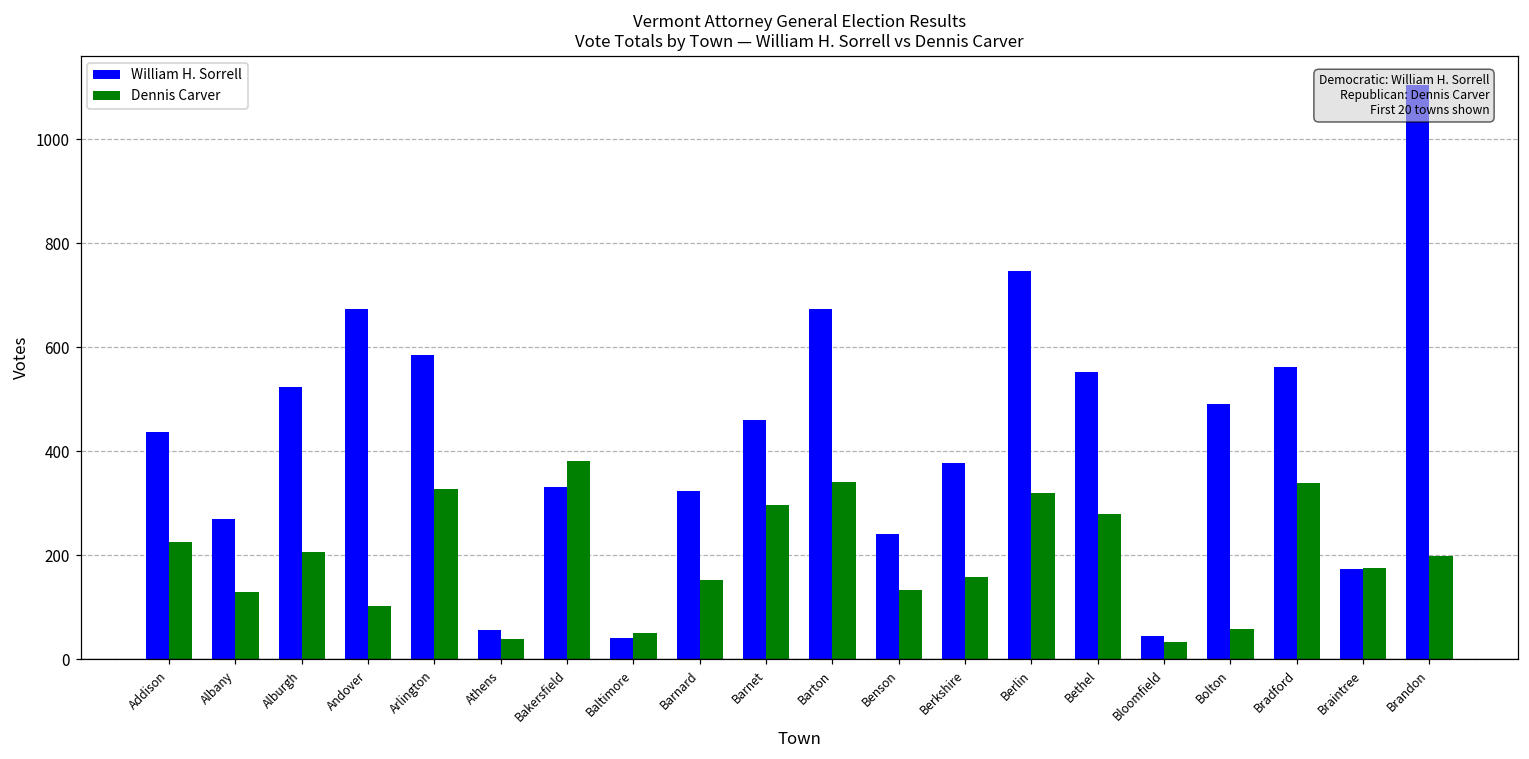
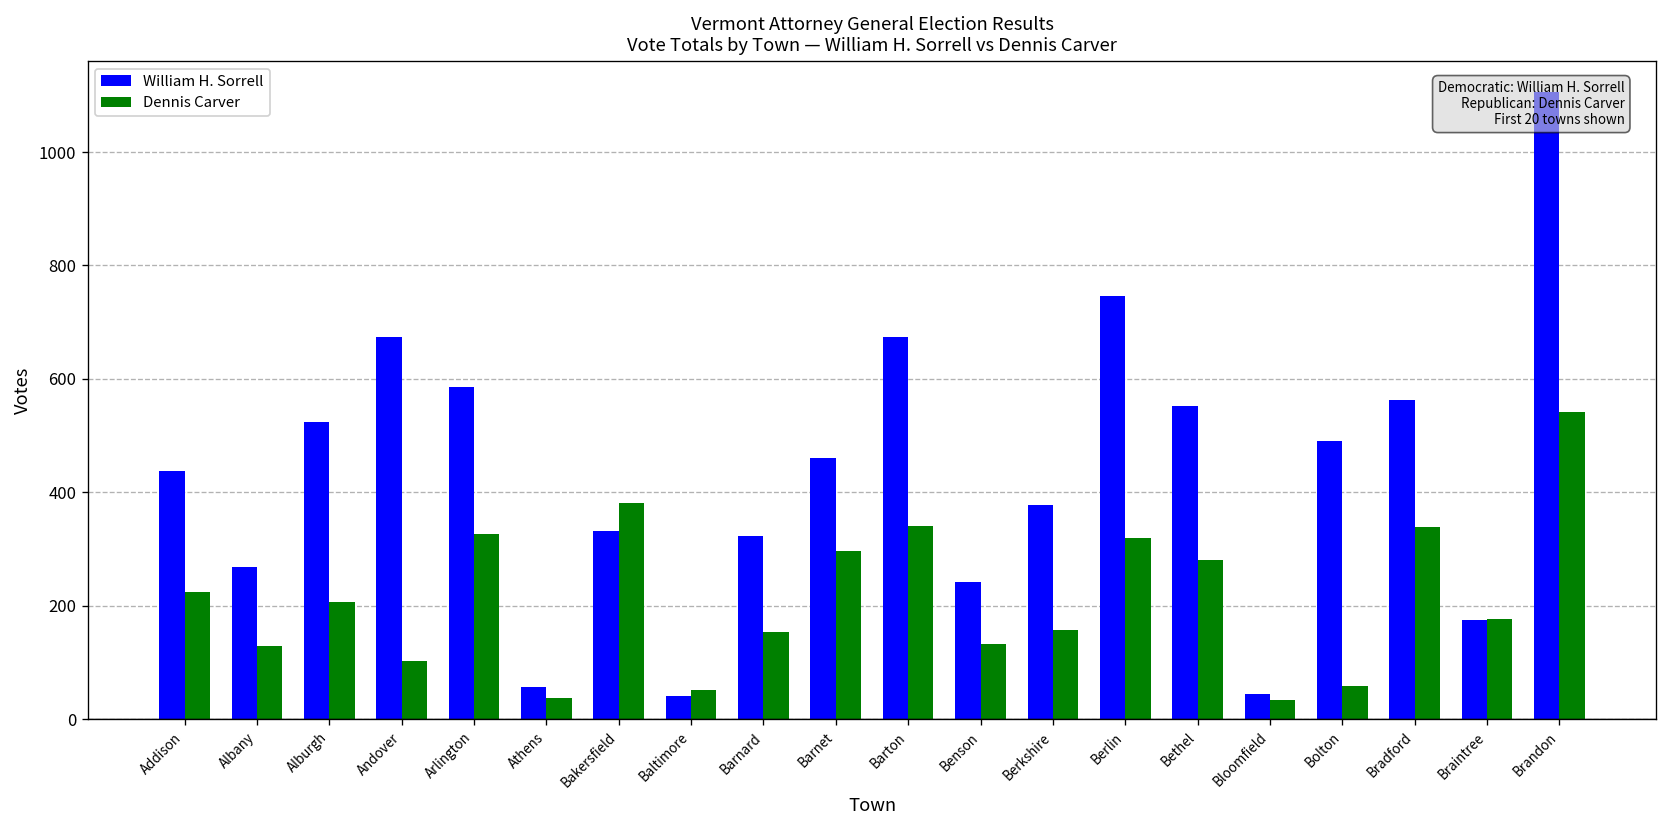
Dennis Carver, Brandon: 200 -> 540
